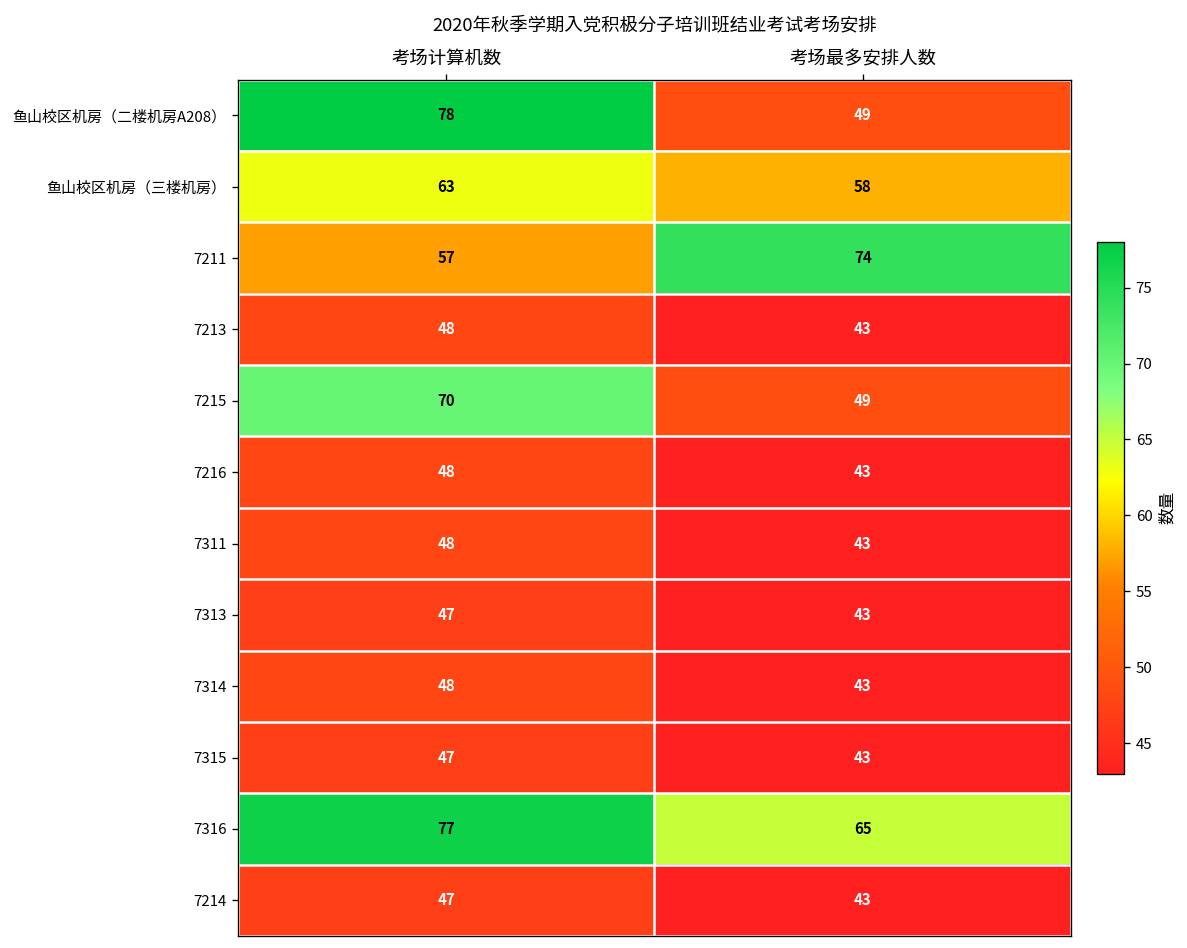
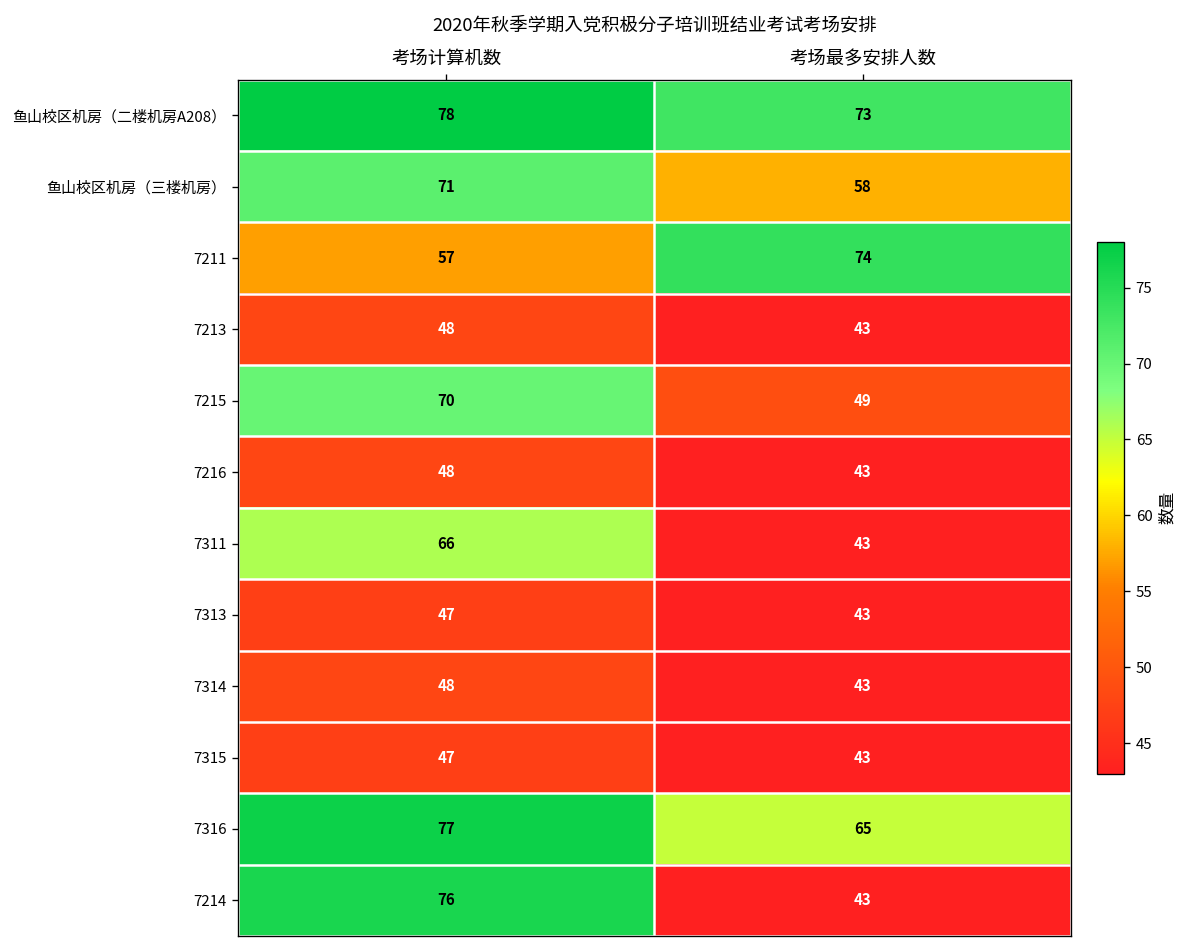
鱼山校区机房（二楼机房A208）, 考场最多安排人数: 49 -> 73
鱼山校区机房（三楼机房）, 考场计算机数: 63 -> 71
7311, 考场计算机数: 48 -> 66
7214, 考场计算机数: 47 -> 76
